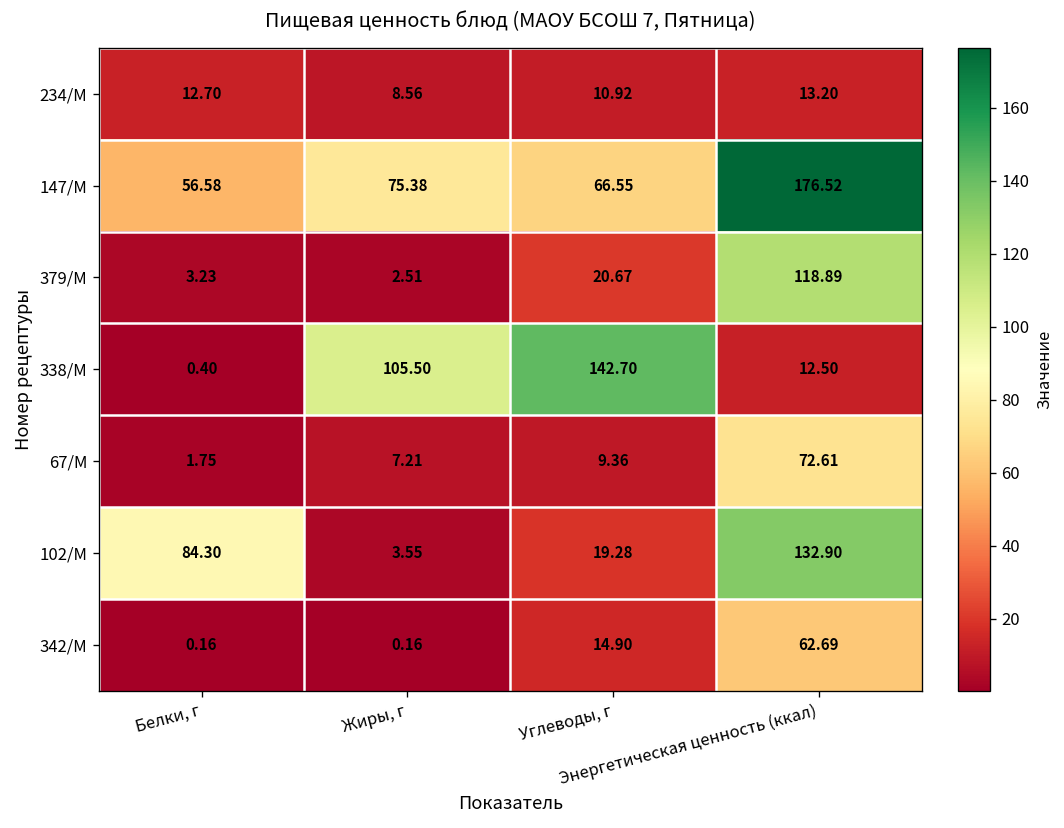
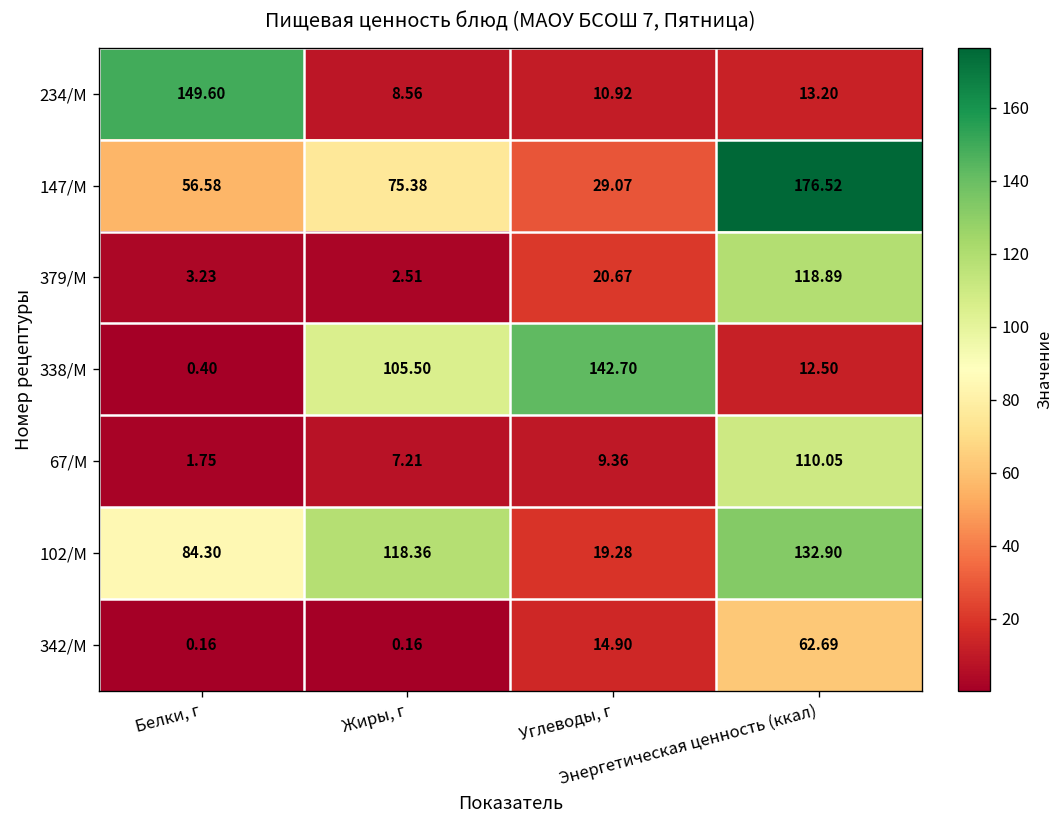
234/М, Белки, г: 12.70 -> 149.60
147/М, Углеводы, г: 66.55 -> 29.07
67/М, Энергетическая ценность (ккал): 72.61 -> 110.05
102/М, Жиры, г: 3.55 -> 118.36
